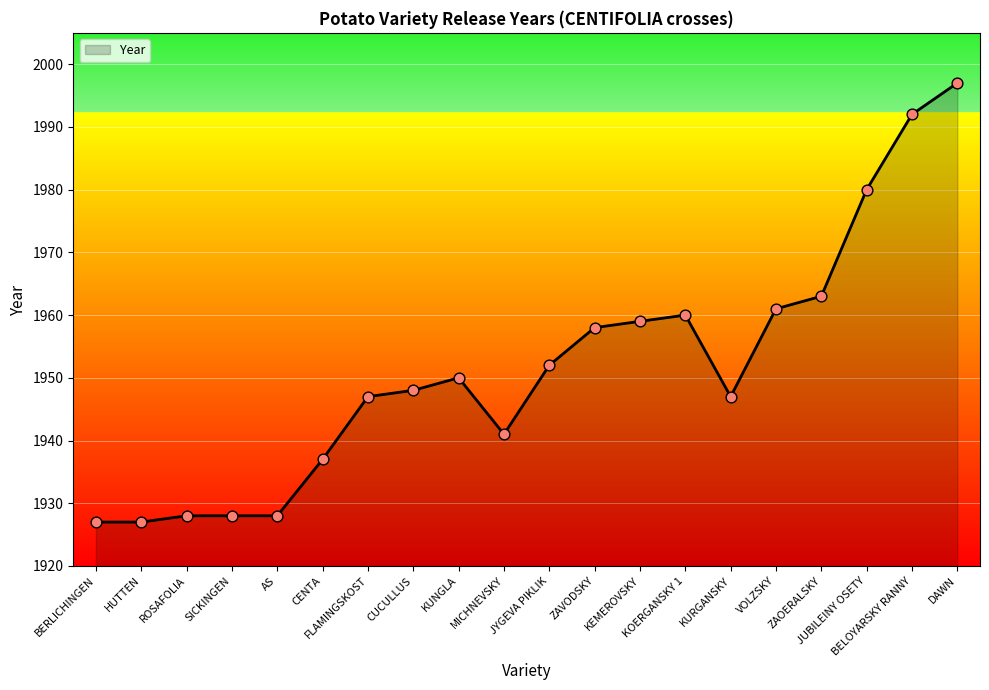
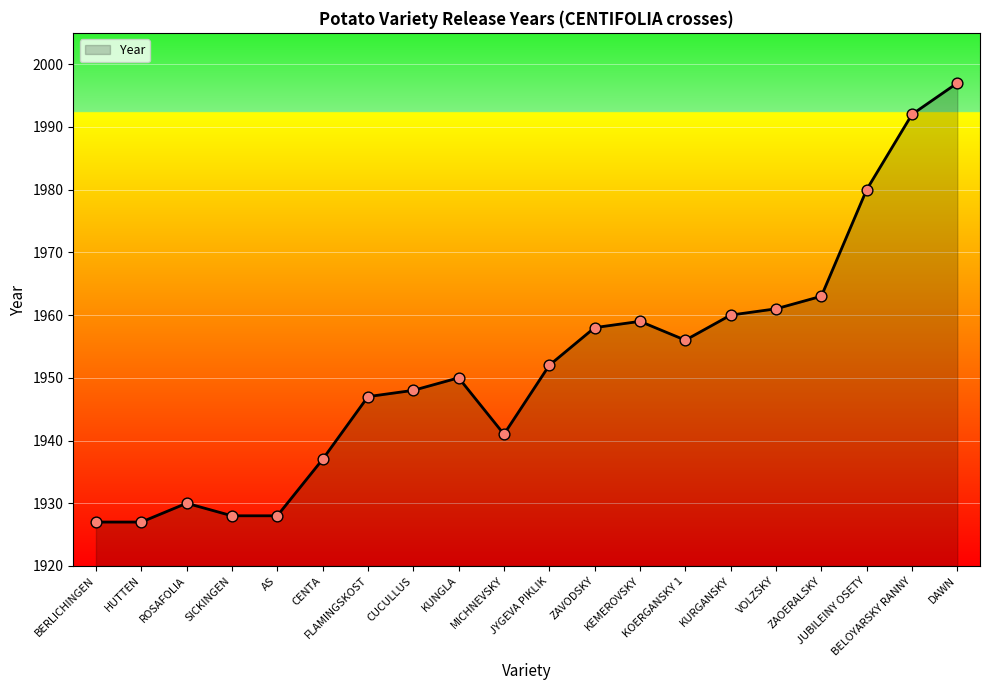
ROSAFOLIA: 1928 -> 1930
KOERGANSKY 1: 1960 -> 1956
KURGANSKY: 1947 -> 1960
